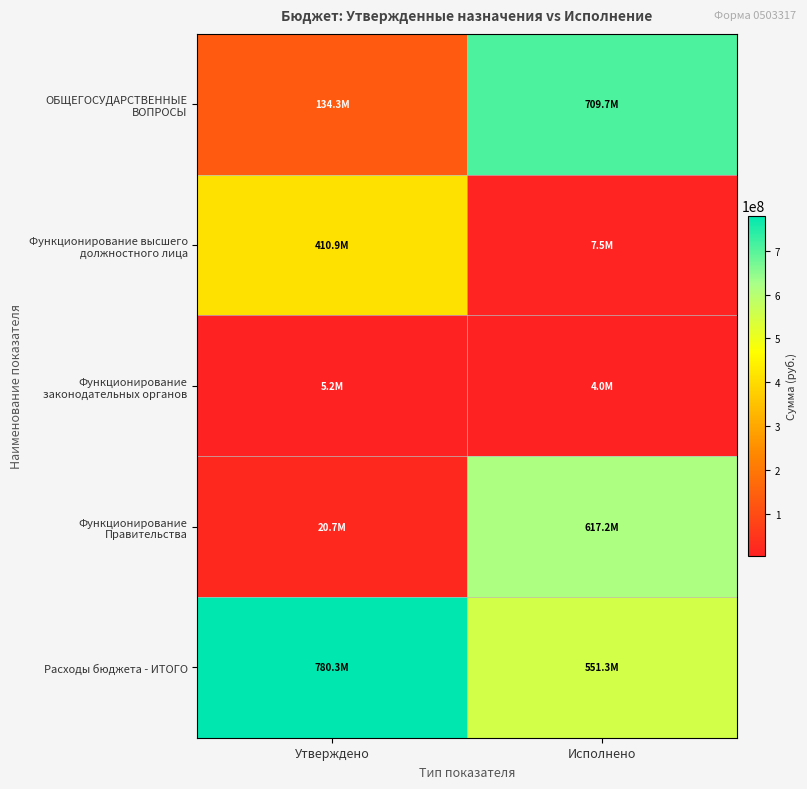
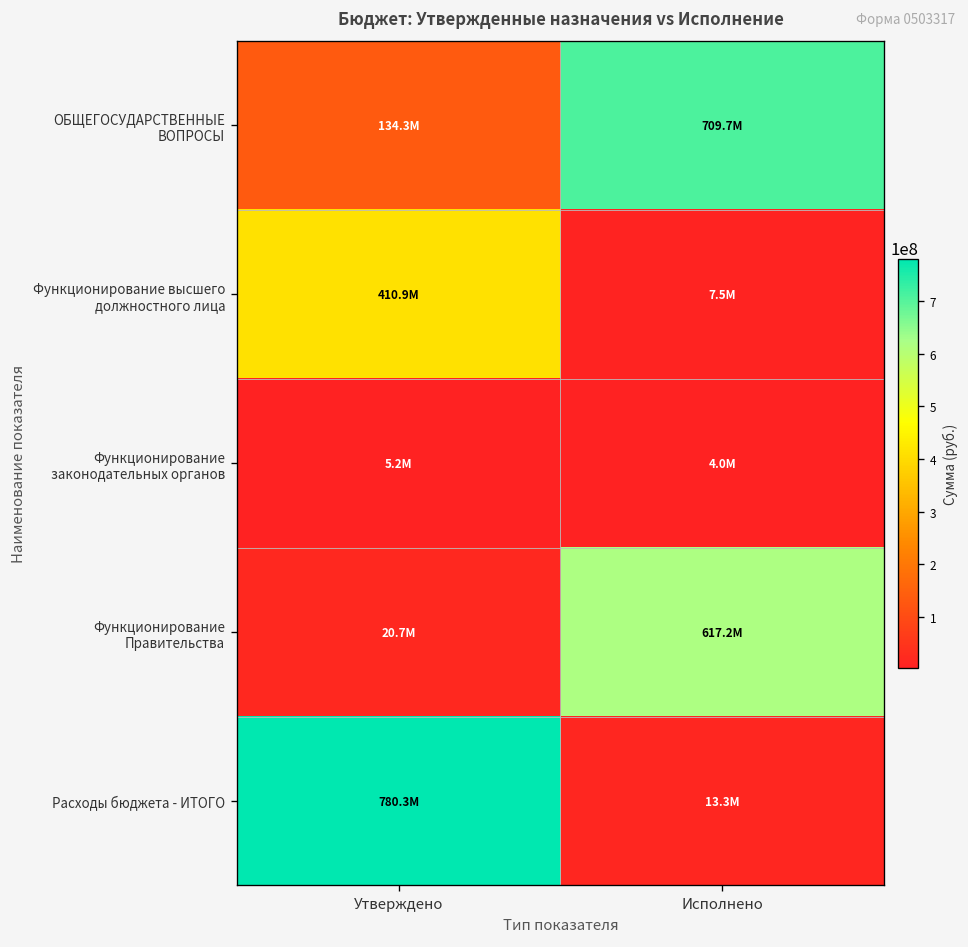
Расходы бюджета - ИТОГО, Исполнено: 551.3M -> 13.3M
